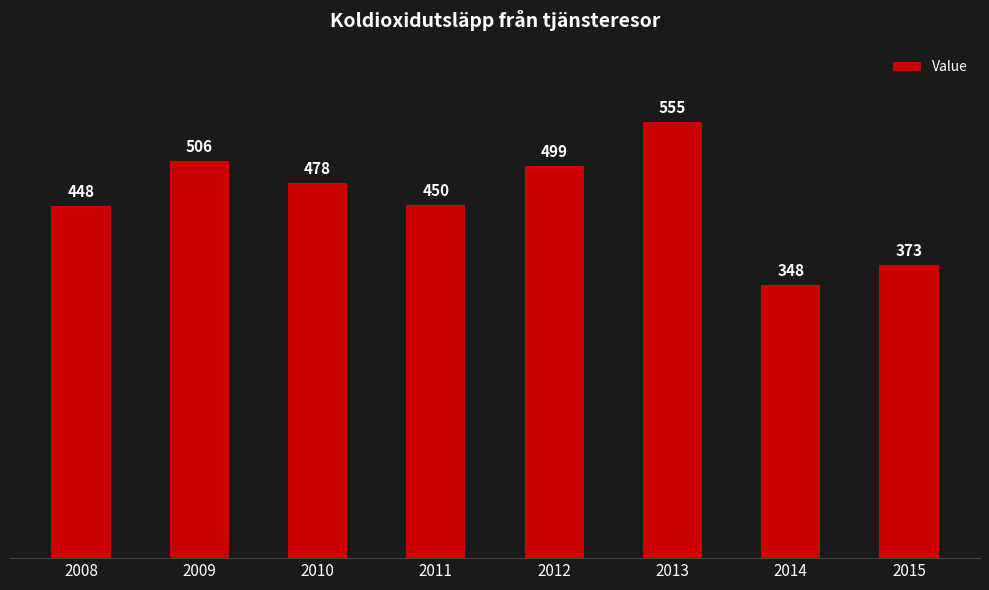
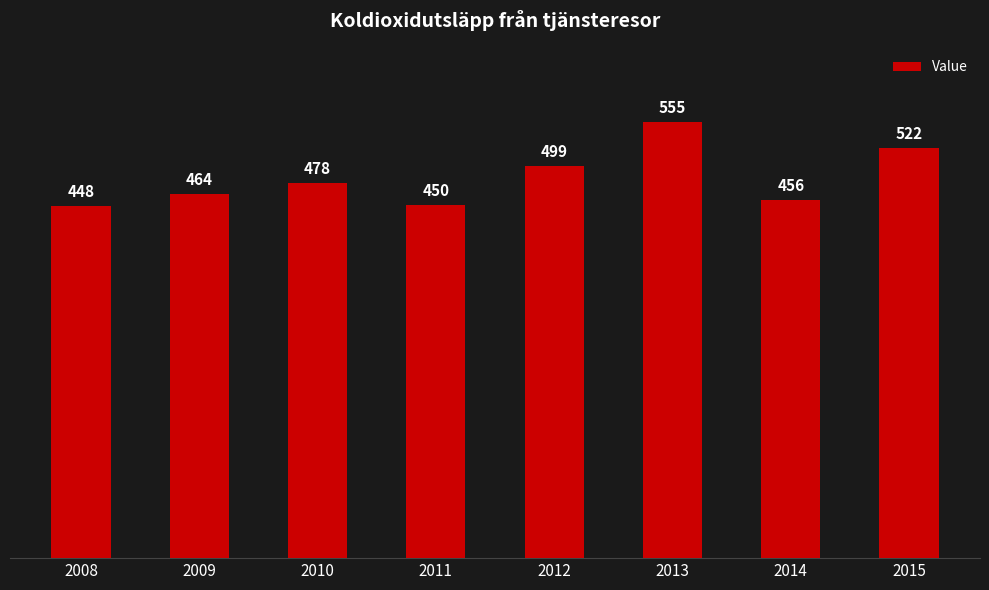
2009: 506 -> 464
2014: 348 -> 456
2015: 373 -> 522
